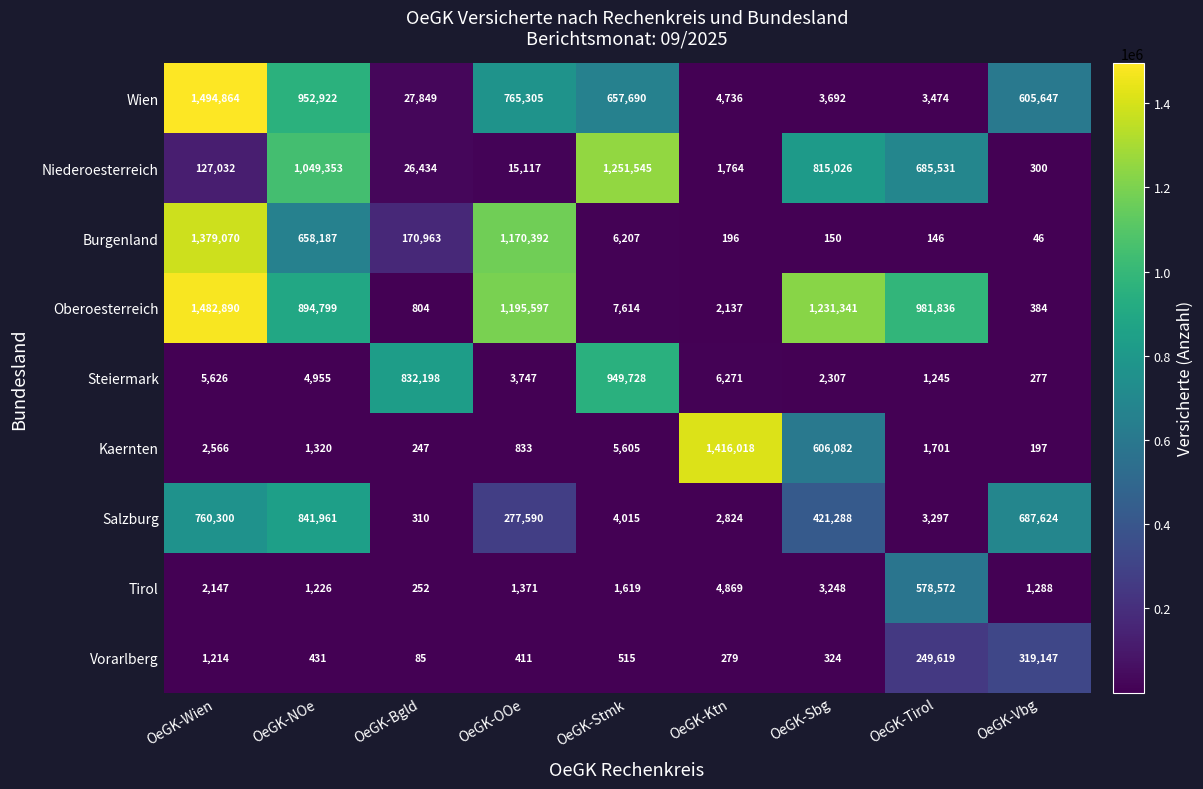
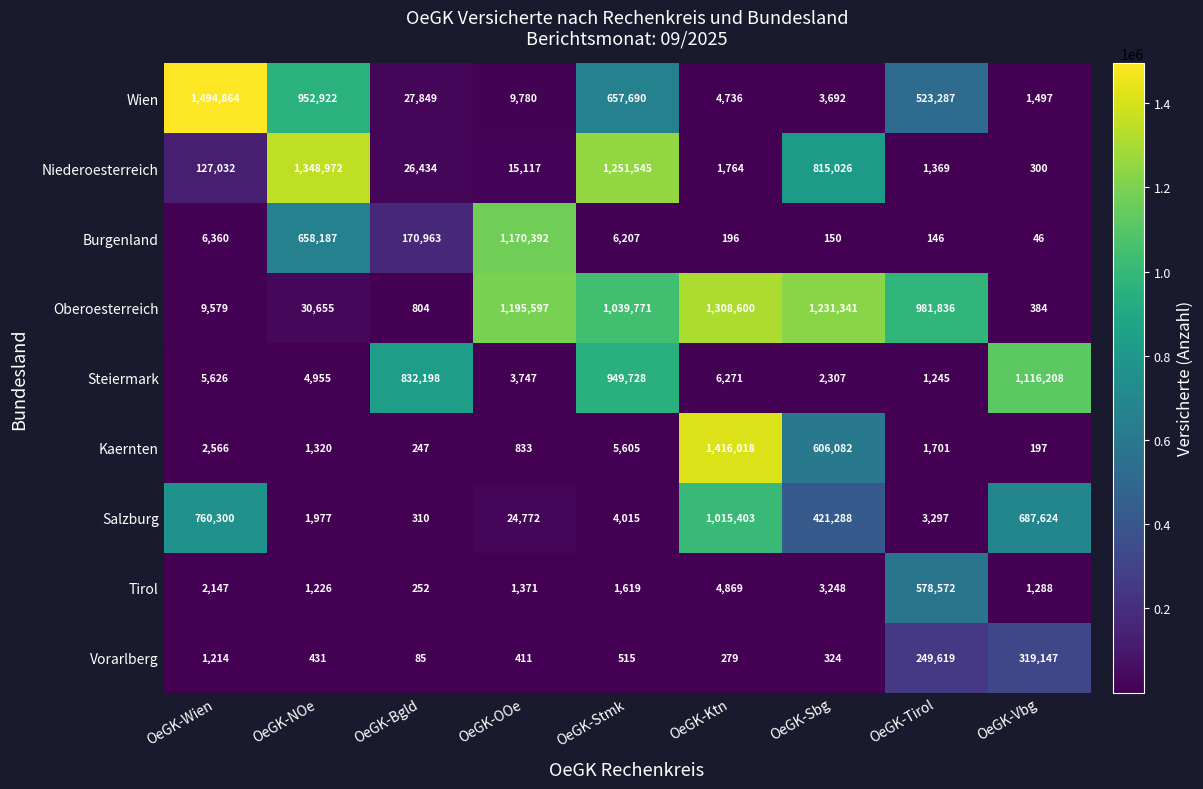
Wien, OeGK-OOe: 765,305 -> 9,780
Wien, OeGK-Tirol: 3,474 -> 523,287
Wien, OeGK-Vbg: 605,647 -> 1,497
Niederoesterreich, OeGK-NOe: 1,049,353 -> 1,348,972
Niederoesterreich, OeGK-Tirol: 685,531 -> 1,369
Burgenland, OeGK-Wien: 1,379,070 -> 6,360
Oberoesterreich, OeGK-Wien: 1,482,890 -> 9,579
Oberoesterreich, OeGK-NOe: 894,799 -> 30,655
Oberoesterreich, OeGK-Stmk: 7,614 -> 1,039,771
Oberoesterreich, OeGK-Ktn: 2,137 -> 1,308,600
Steiermark, OeGK-Vbg: 277 -> 1,116,208
Salzburg, OeGK-NOe: 841,961 -> 1,977
Salzburg, OeGK-OOe: 277,590 -> 24,772
Salzburg, OeGK-Ktn: 2,824 -> 1,015,403
